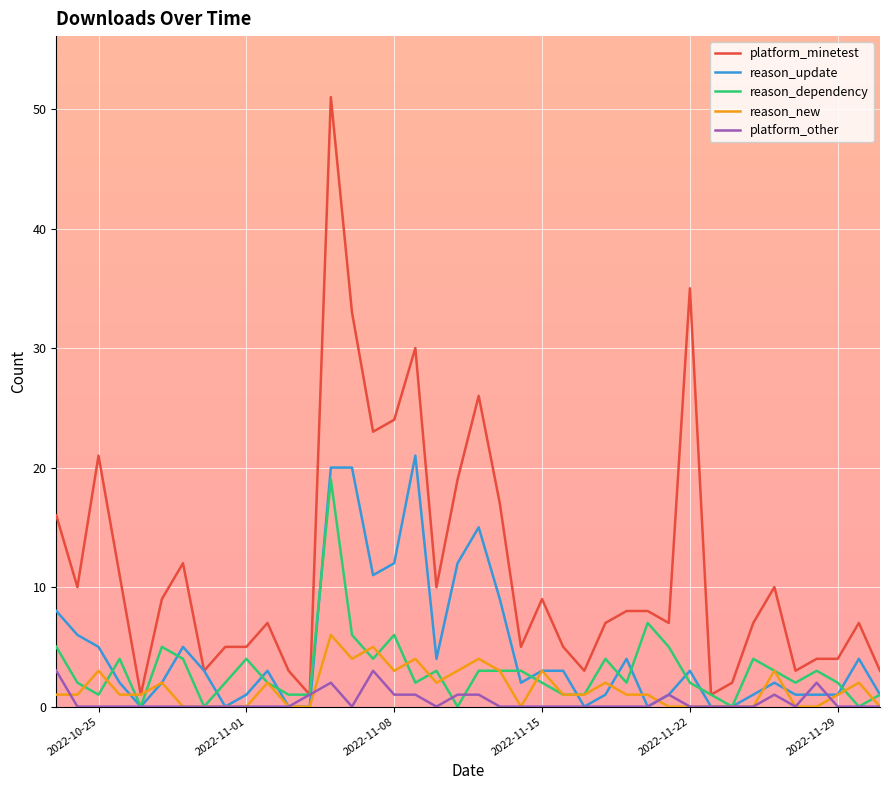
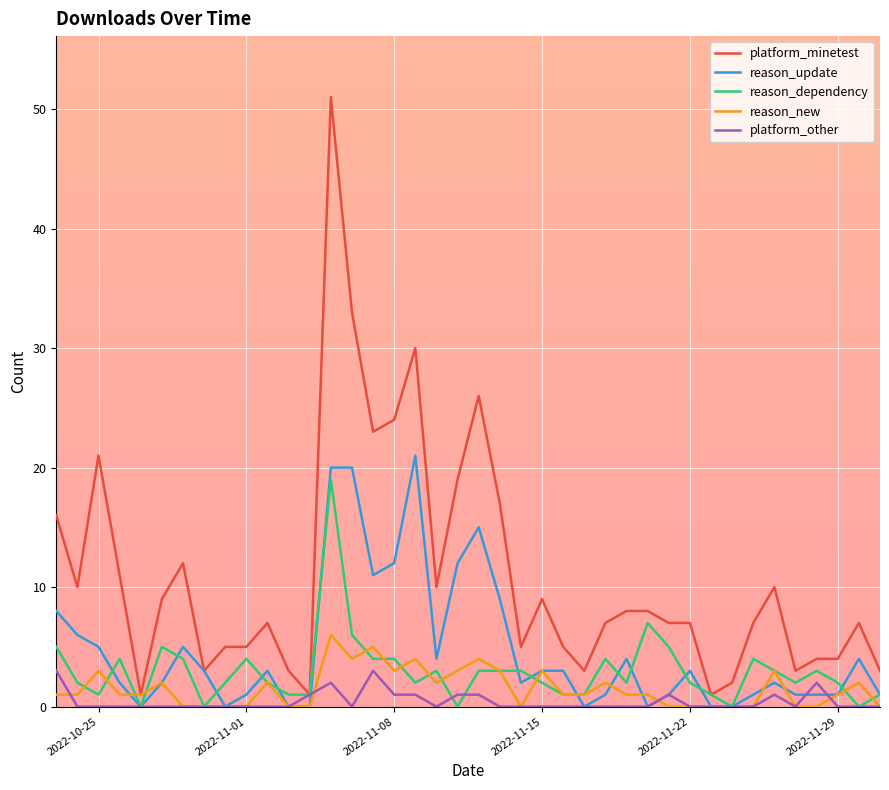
reason_dependency, 2022-11-08: 6 -> 4
platform_minetest, 2022-11-22: 35 -> 7
